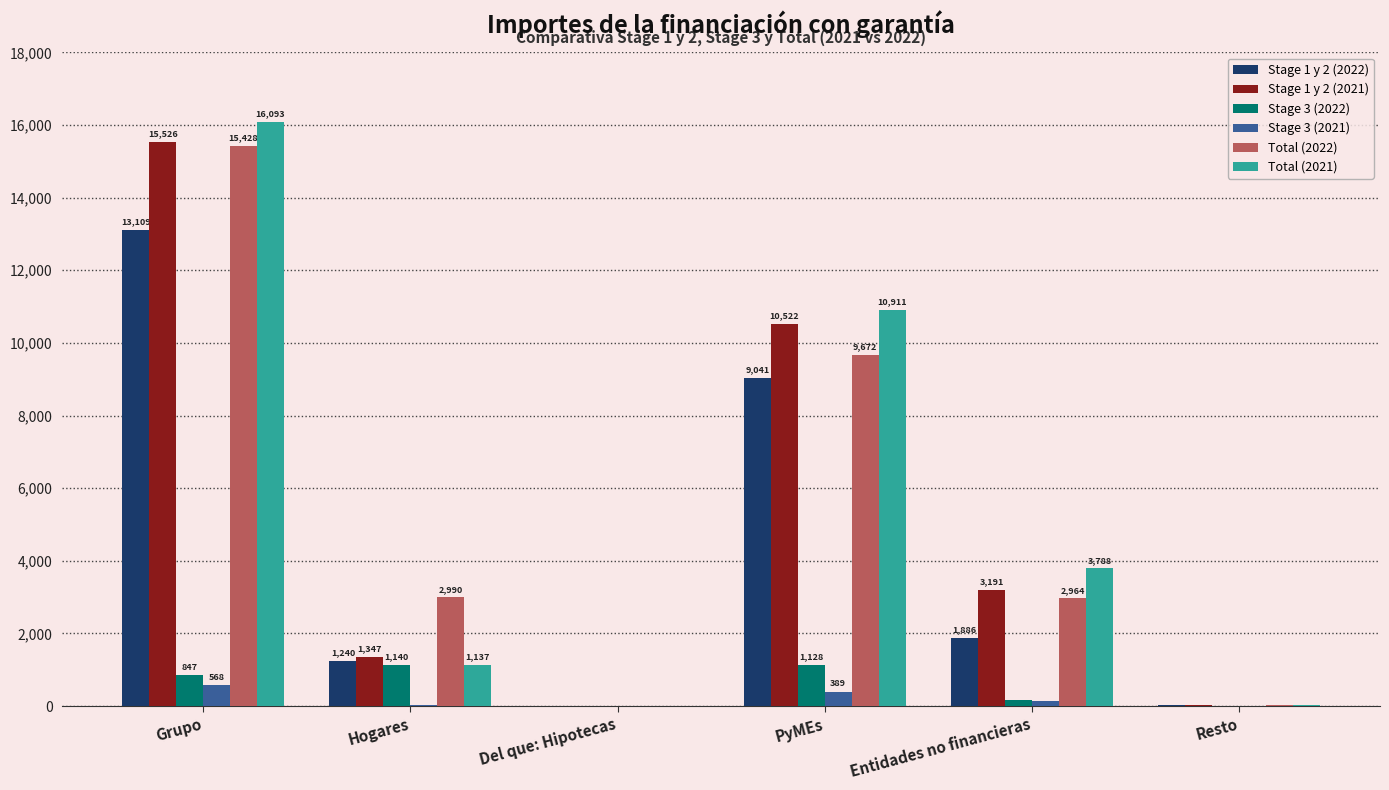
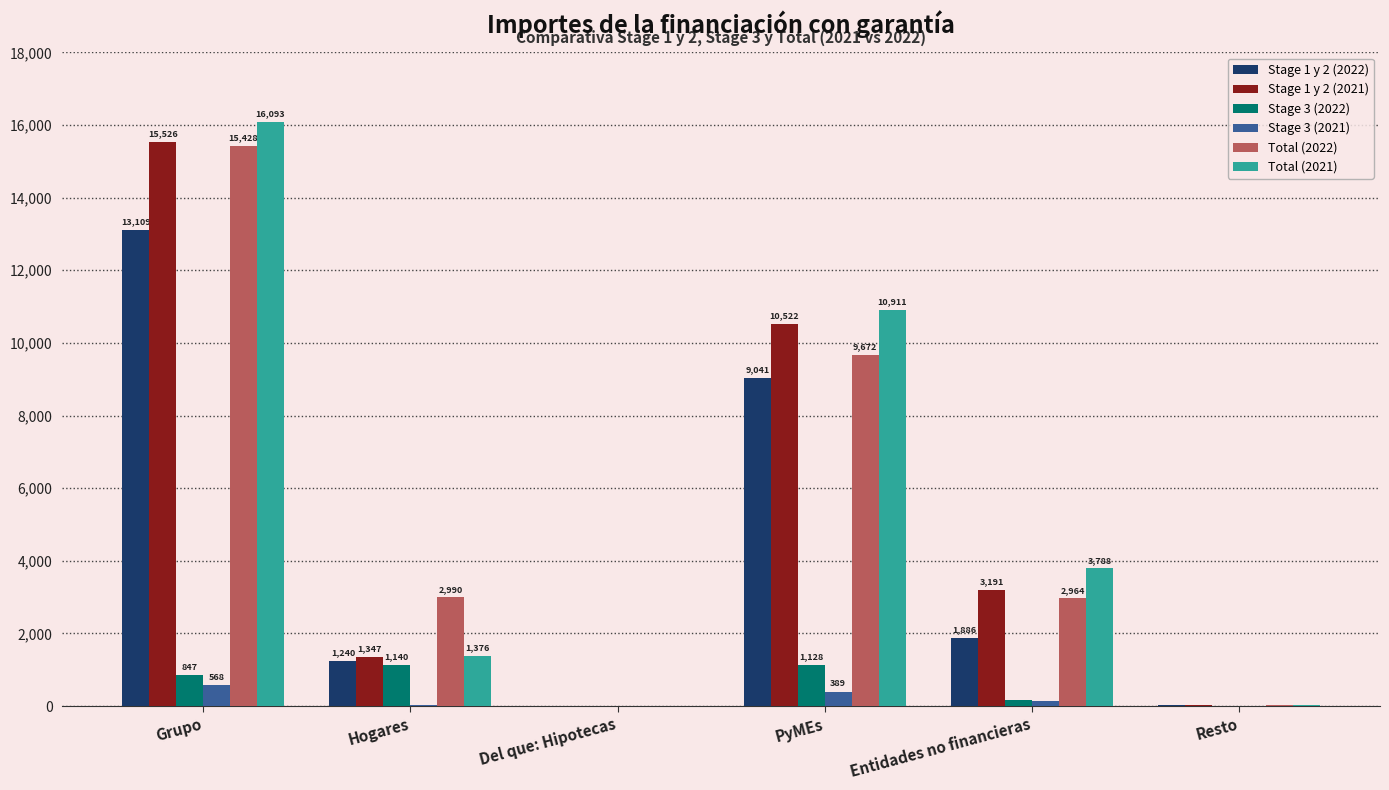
Total (2021), Hogares: 1,137 -> 1,376
